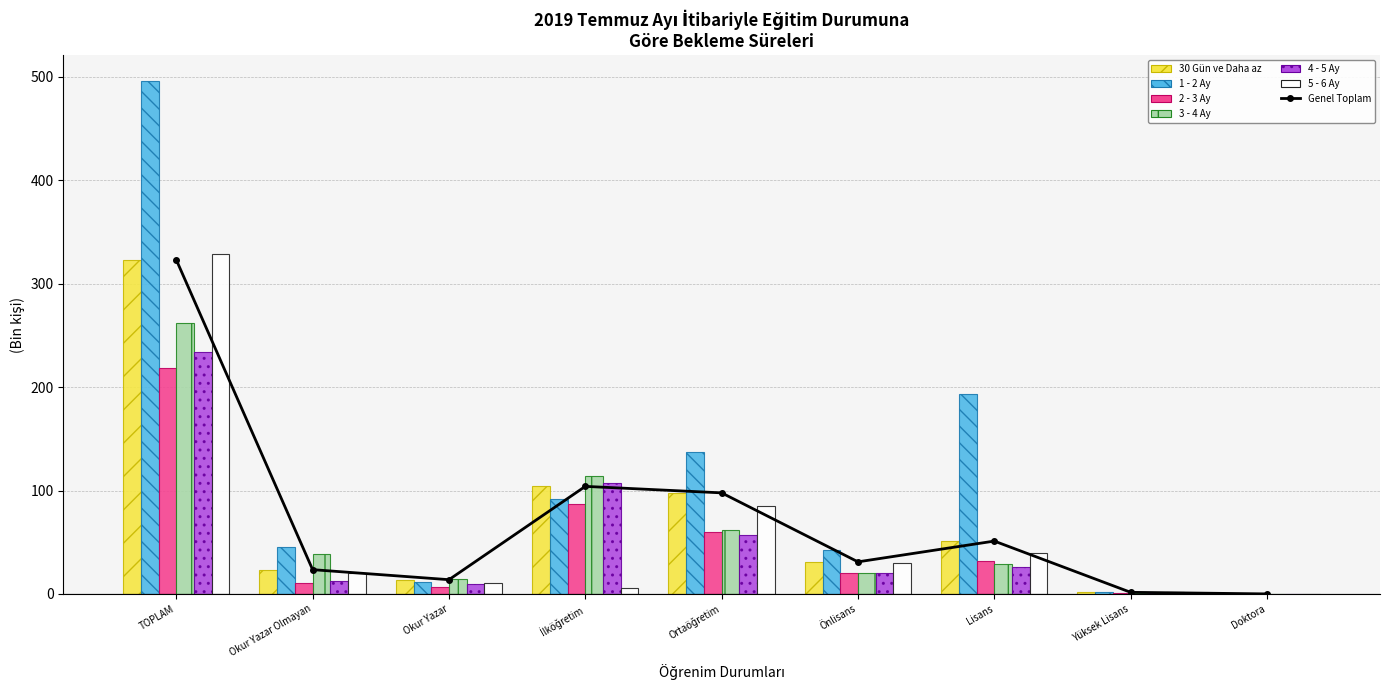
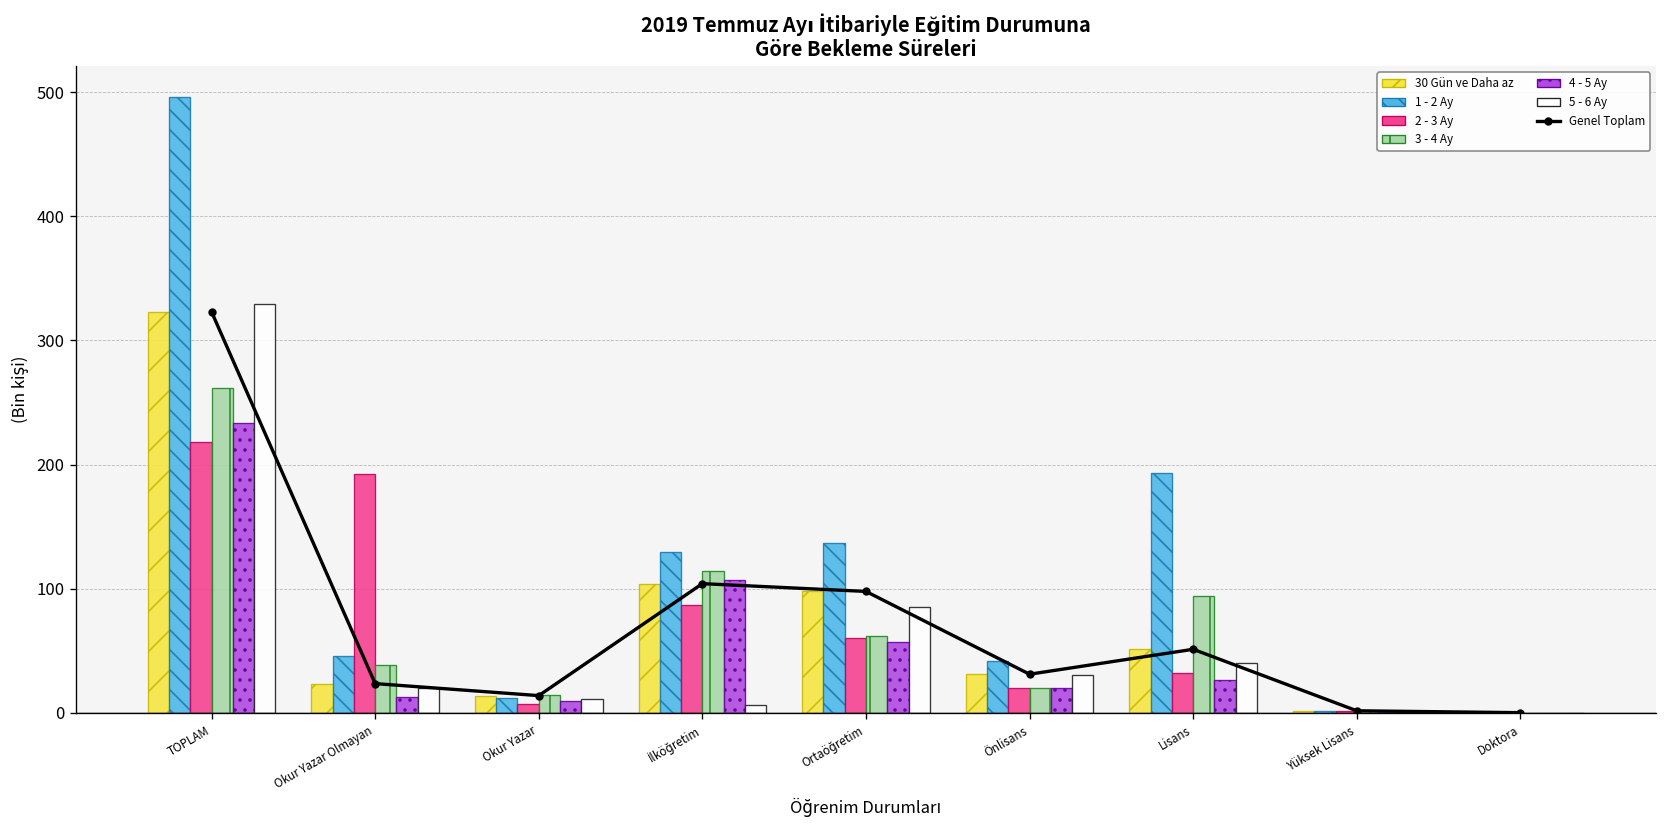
2 - 3 Ay, Okur Yazar Olmayan: 10 -> 192
1 - 2 Ay, İlköğretim: 92 -> 130
3 - 4 Ay, Lisans: 29 -> 94
